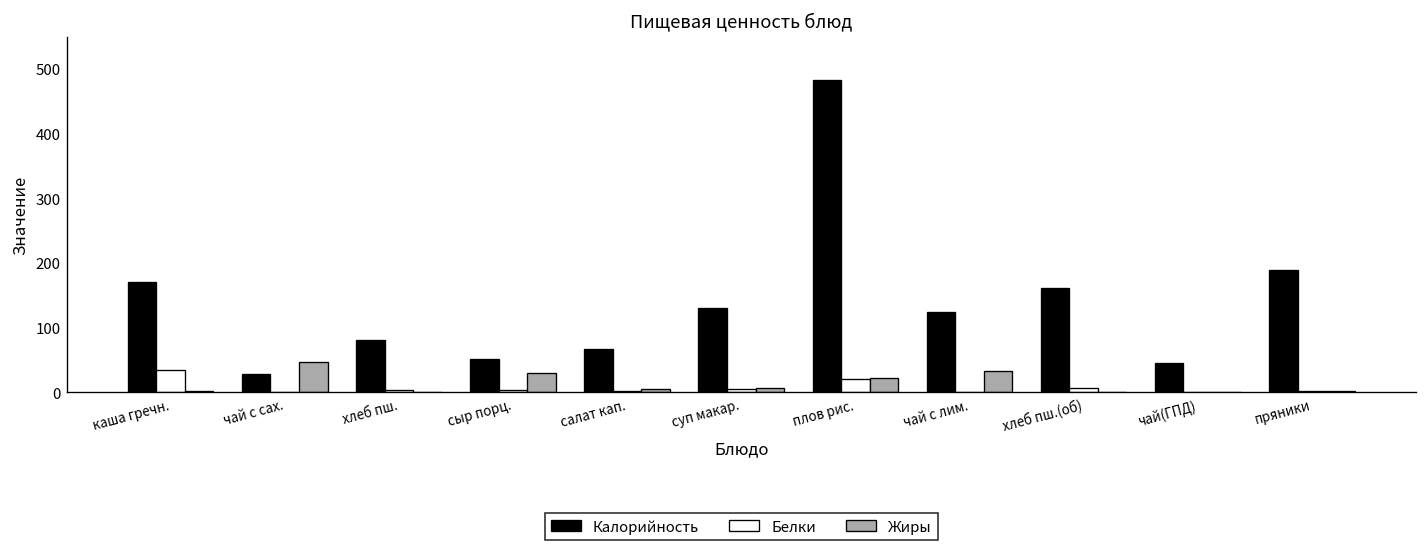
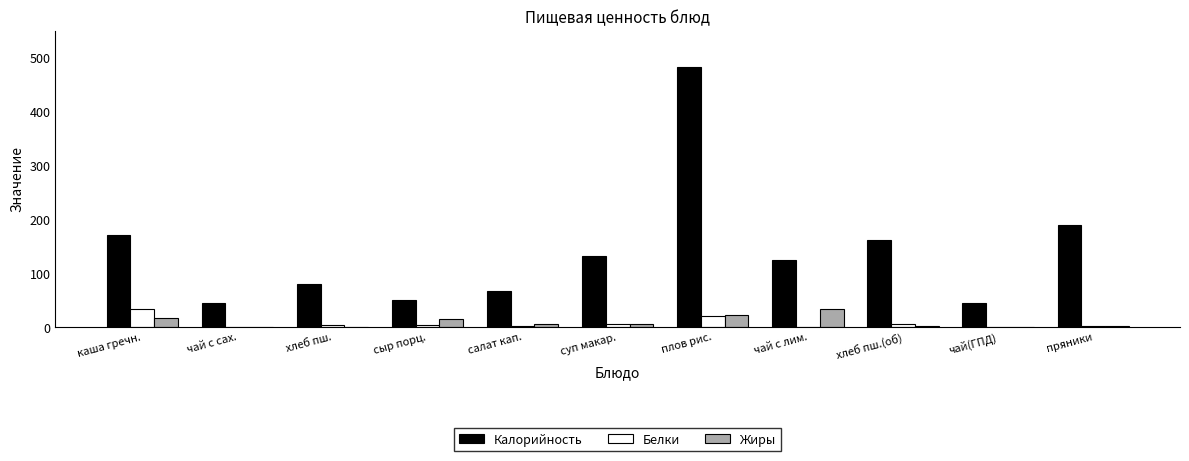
Жиры, каша гречн.: 0 -> 20
Калорийность, чай с сах.: 30 -> 40
Жиры, чай с сах.: 50 -> 0
Жиры, сыр порц.: 30 -> 10
